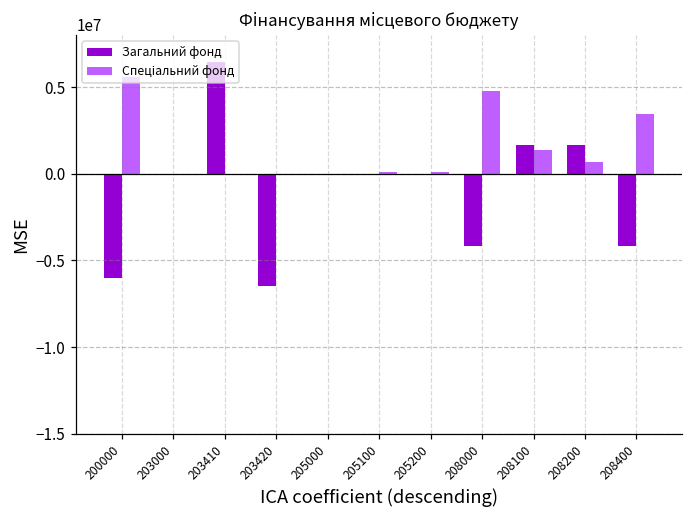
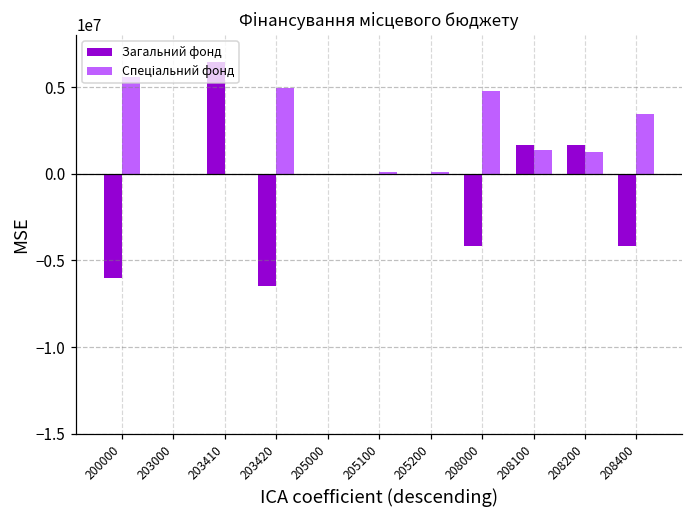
Спеціальний фонд, 203420: 0 -> 5000000
Спеціальний фонд, 208200: 700000 -> 1300000
